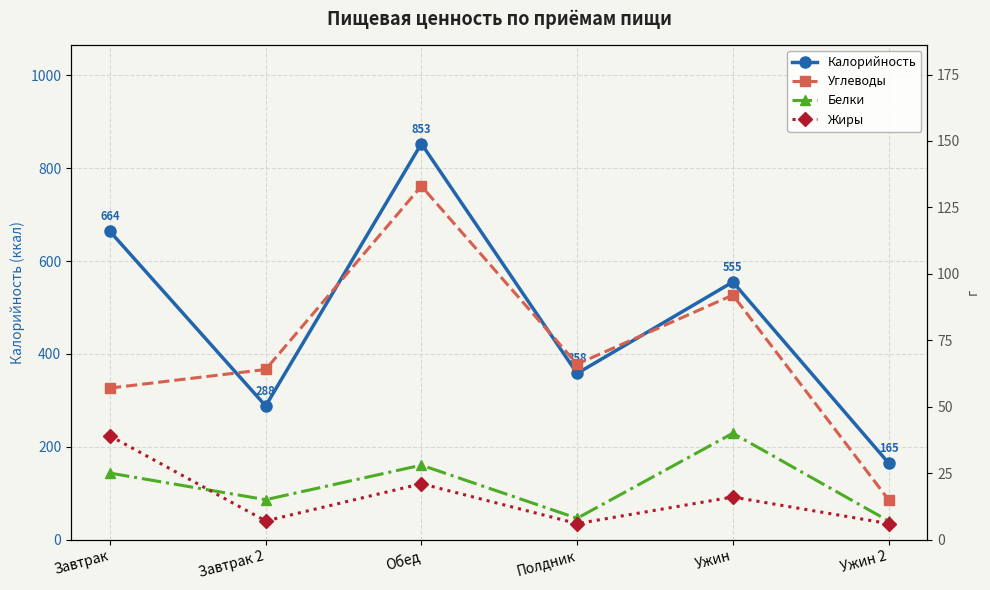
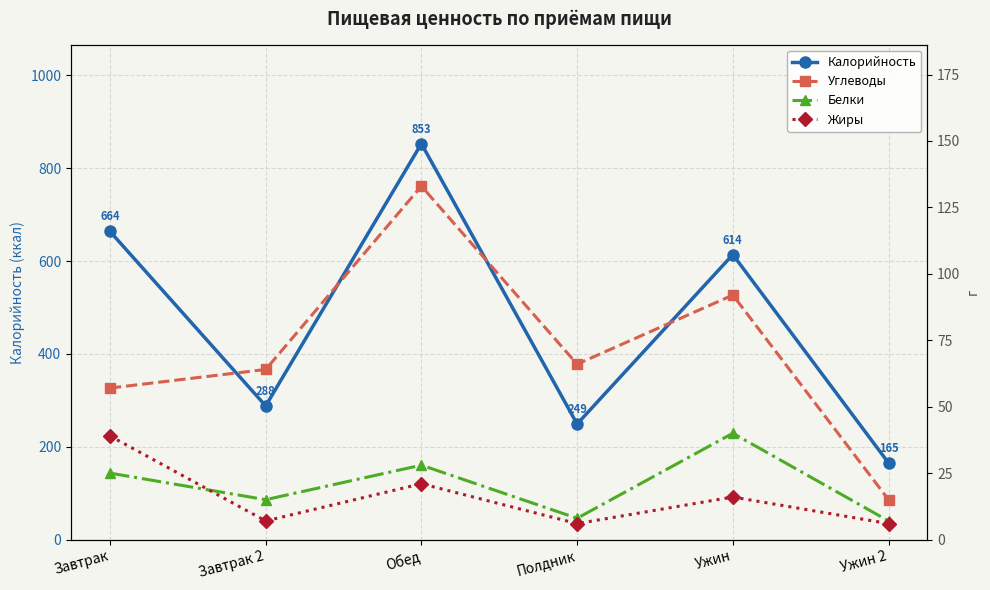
Калорийность, Полдник: 358 -> 249
Калорийность, Ужин: 555 -> 614
